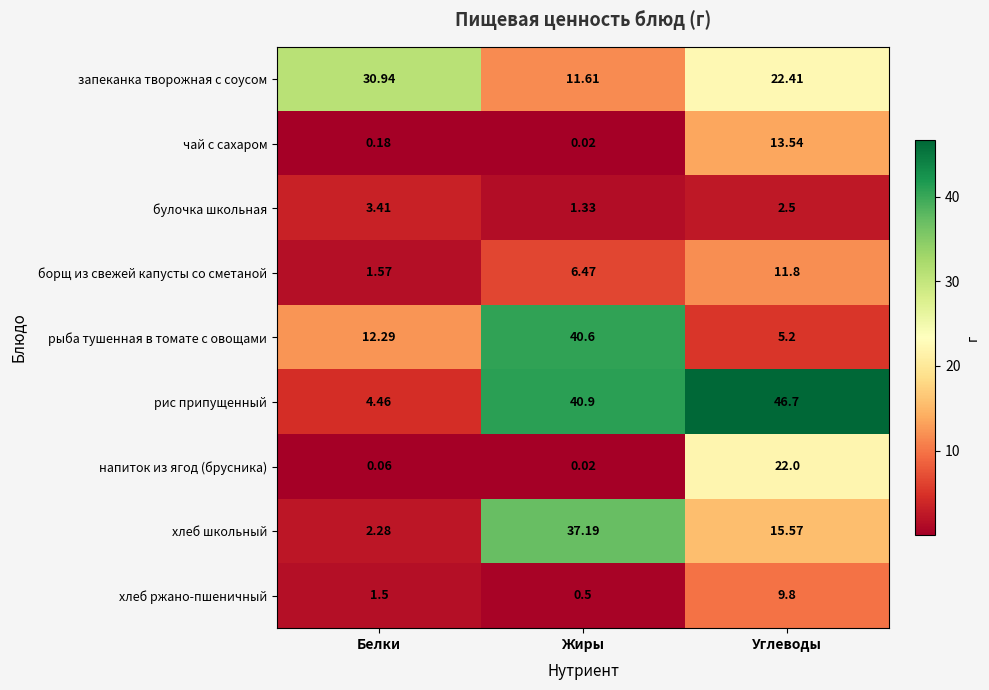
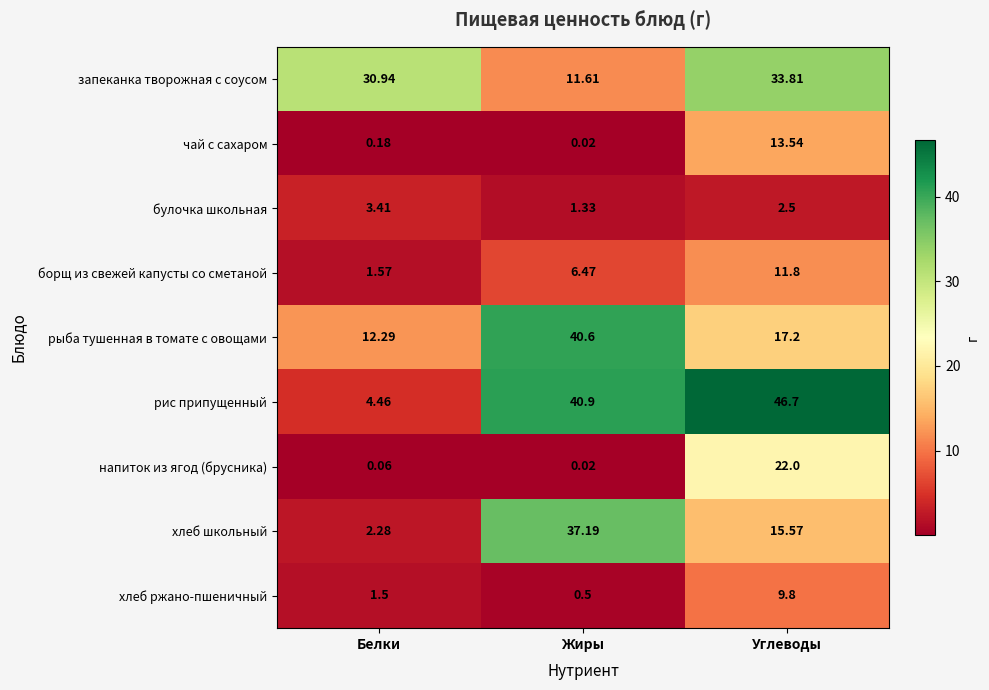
запеканка творожная с соусом, Углеводы: 22.41 -> 33.81
рыба тушенная в томате с овощами, Углеводы: 5.2 -> 17.2
